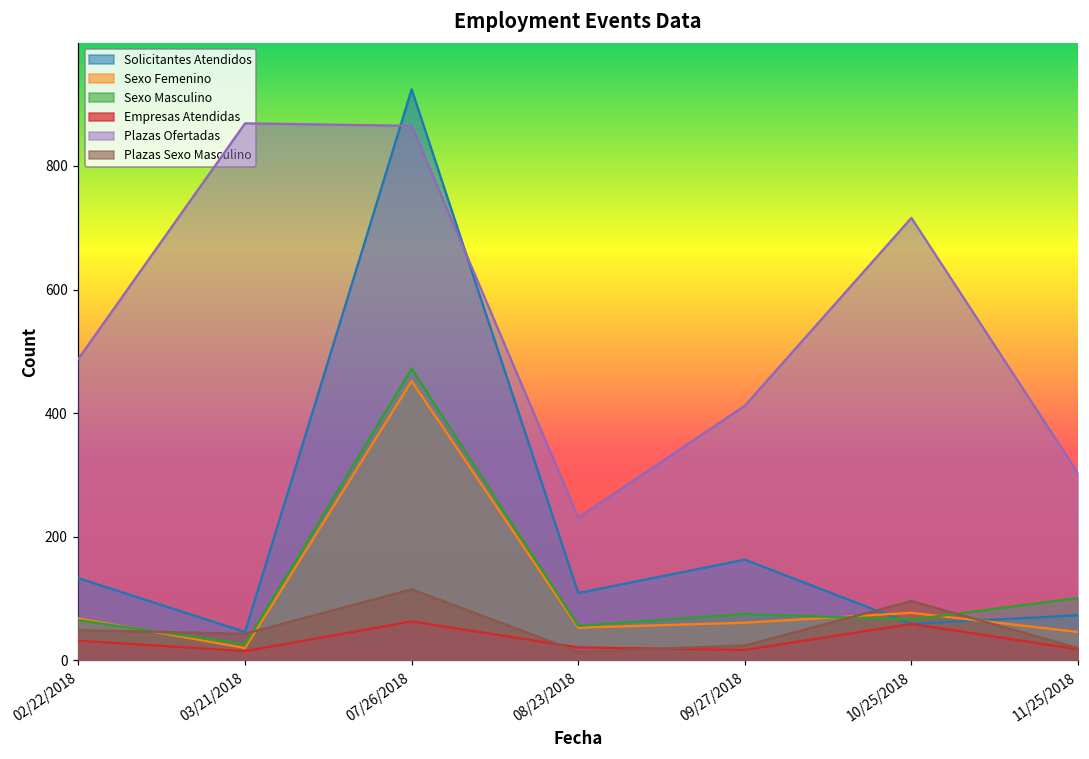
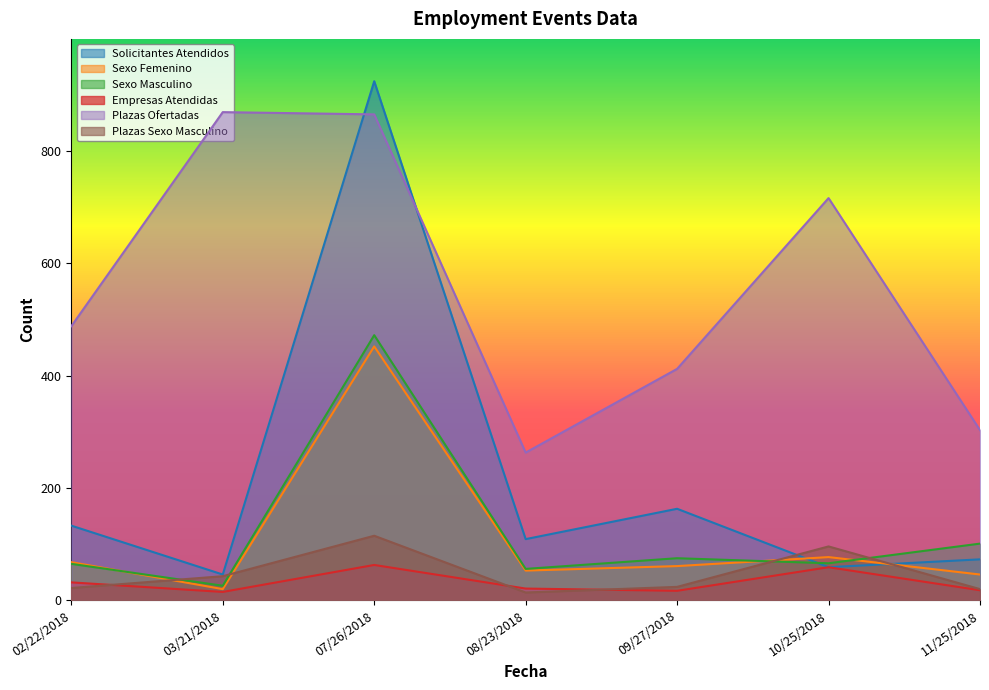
Plazas Sexo Masculino, 02/22/2018: 50 -> 20
Plazas Ofertadas, 08/23/2018: 230 -> 260
